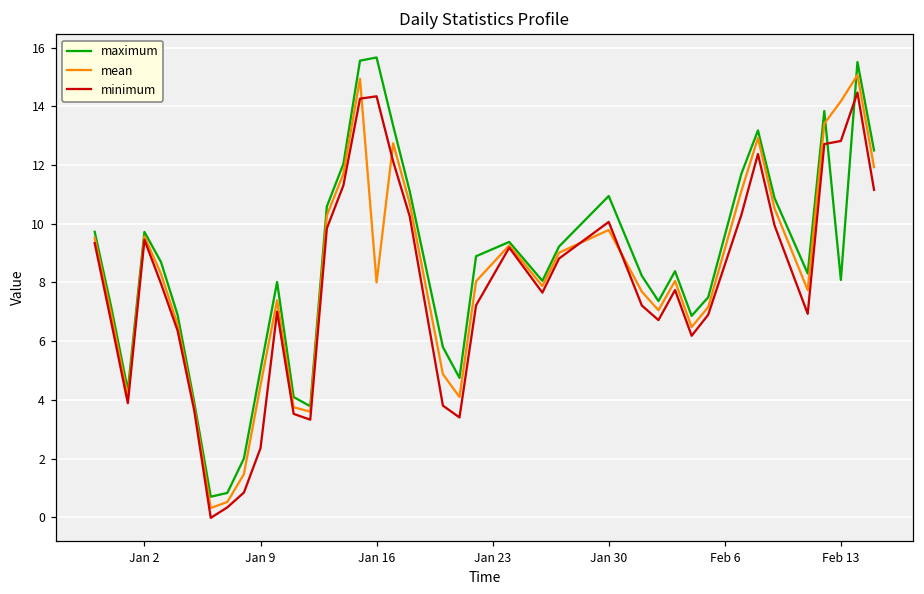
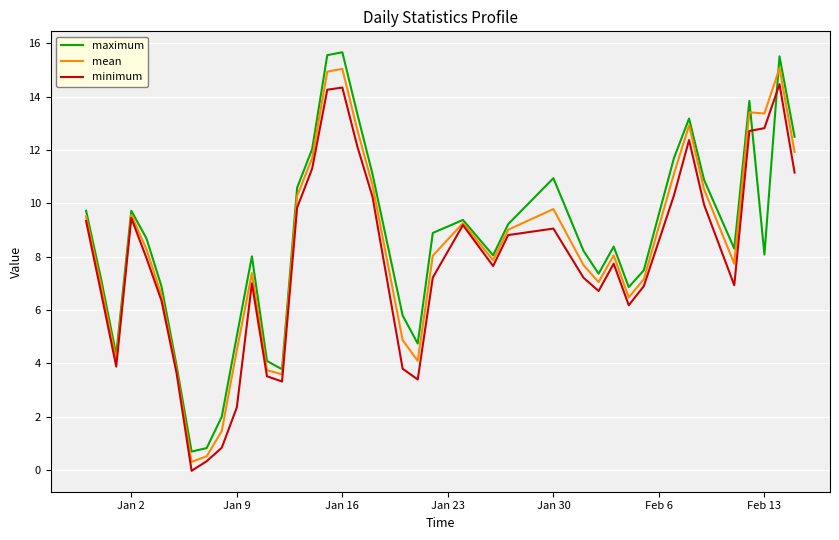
mean, Jan 16: 8.0 -> 15.0
minimum, Jan 30: 10.1 -> 9.1
mean, Feb 13: 14.2 -> 13.4
